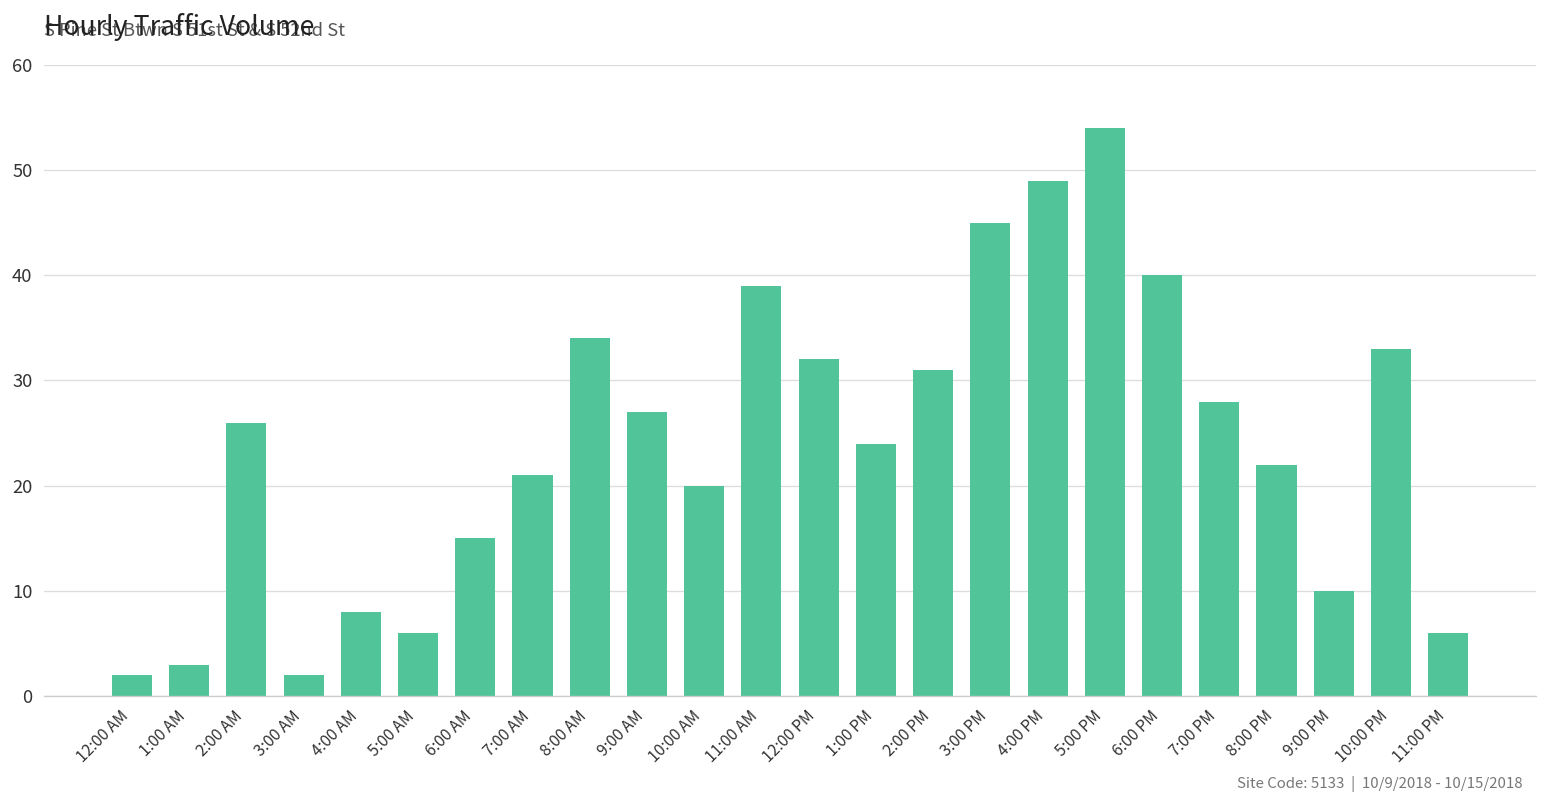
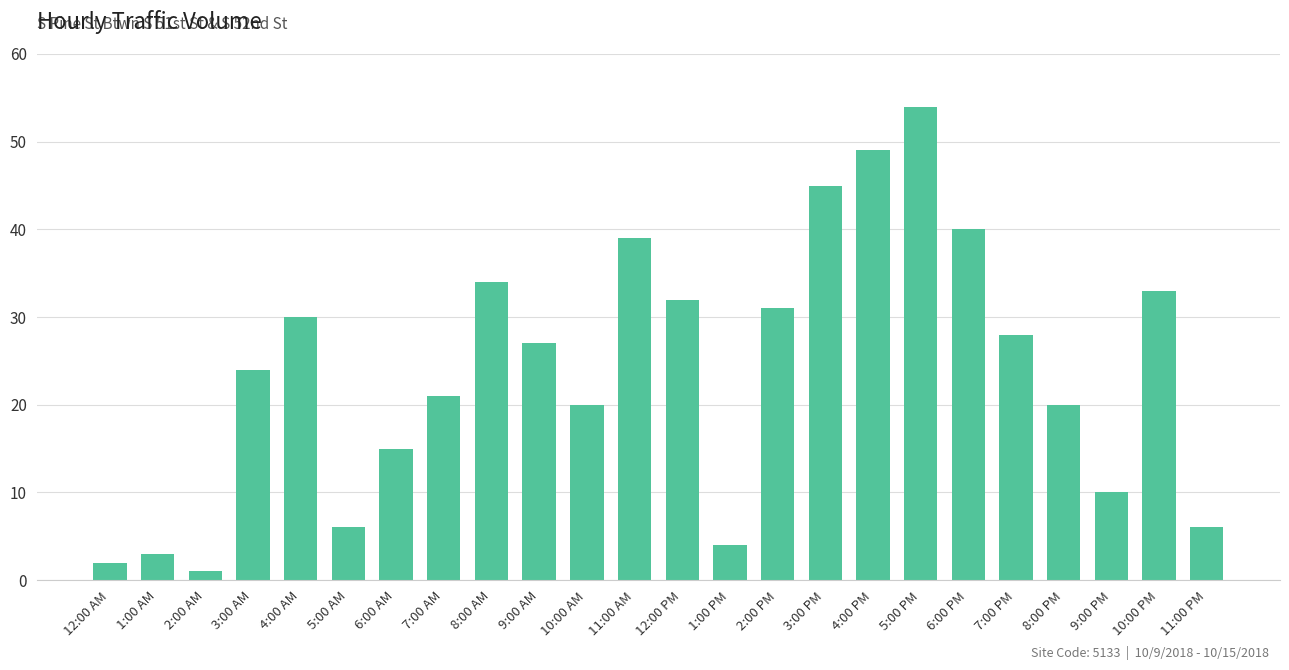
2:00 AM: 26 -> 1
3:00 AM: 2 -> 24
4:00 AM: 8 -> 30
1:00 PM: 24 -> 4
8:00 PM: 22 -> 20
